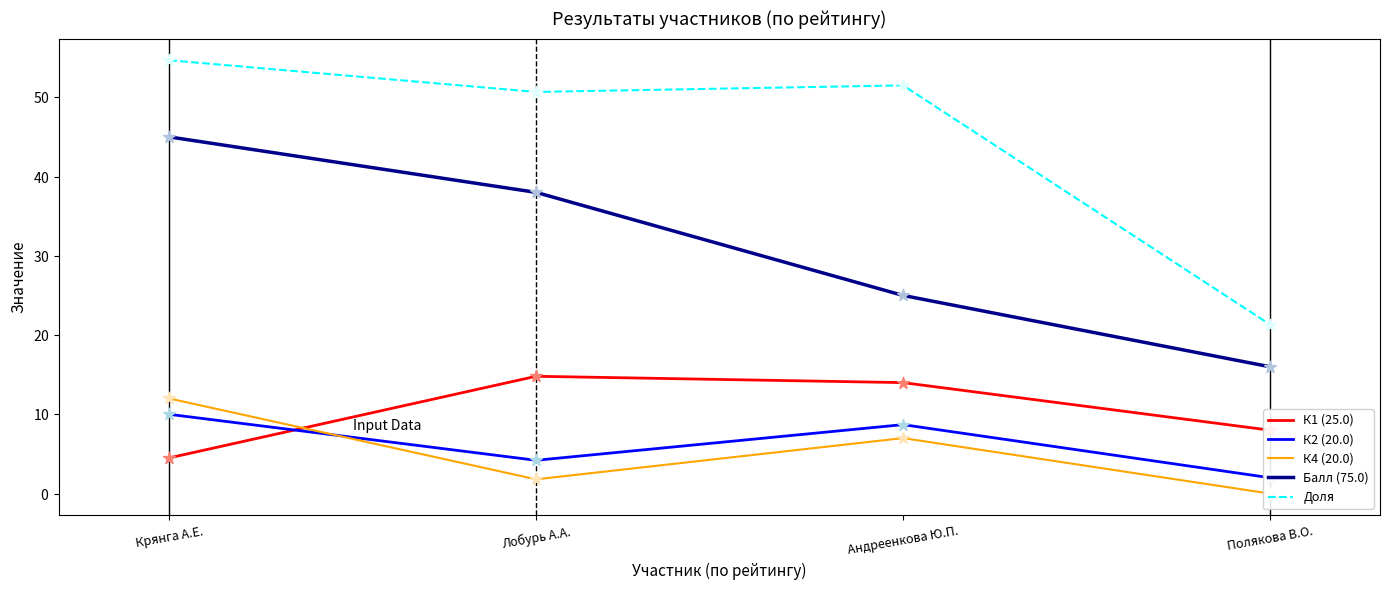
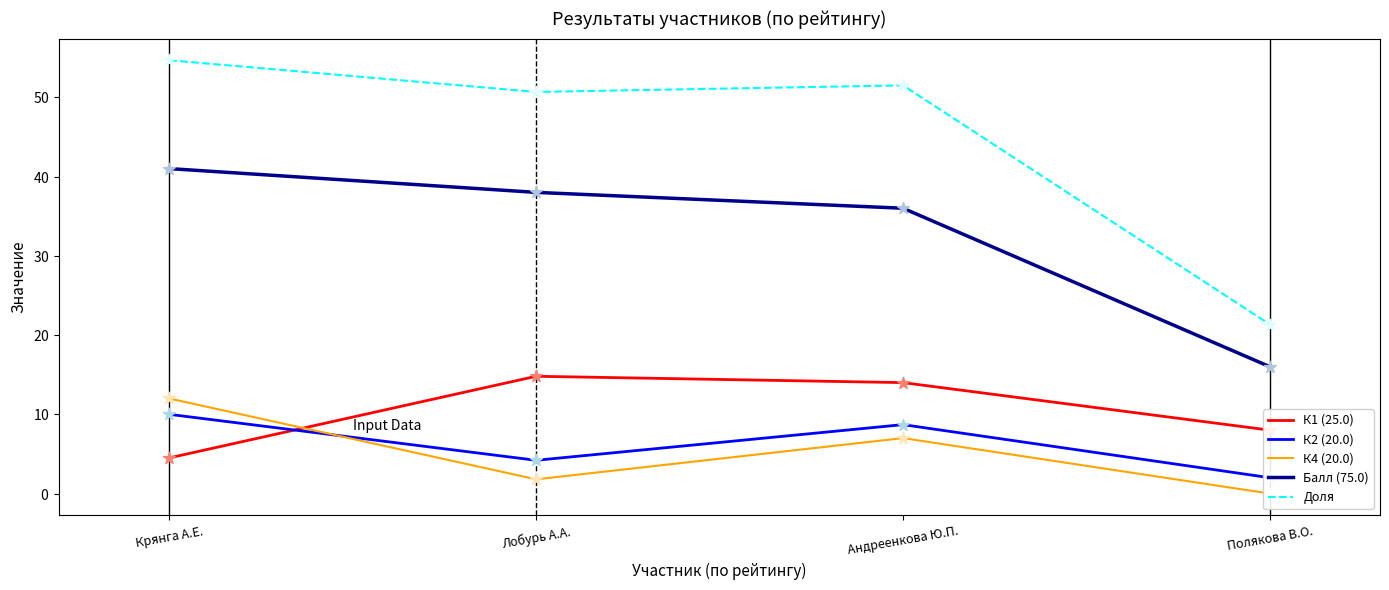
Балл (75.0), Крянга А.Е.: 45 -> 41
Балл (75.0), Андреенкова Ю.П.: 25 -> 36
